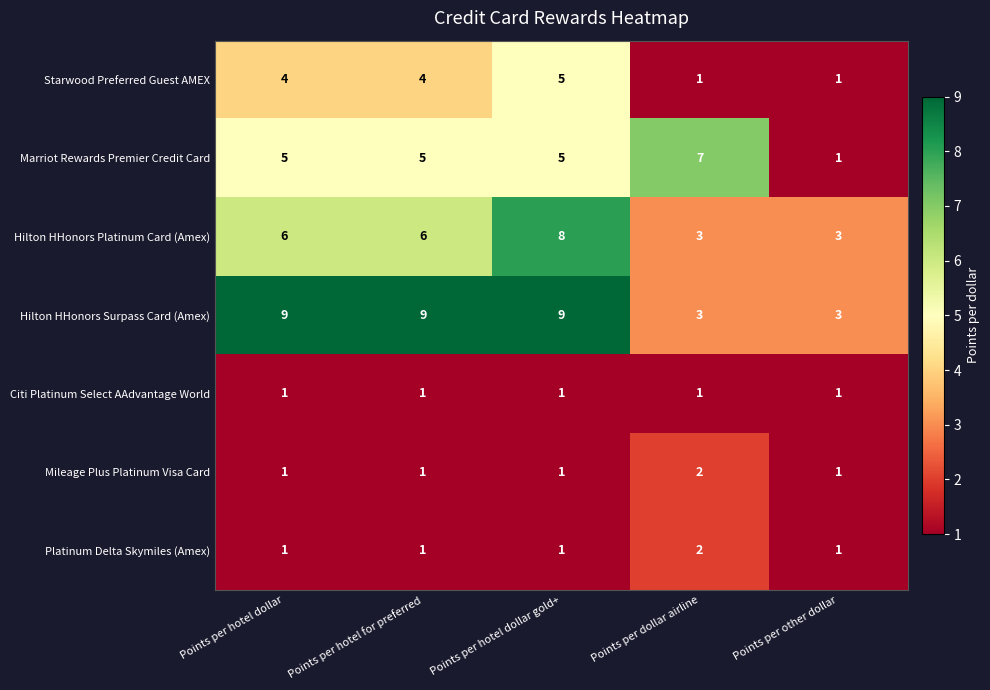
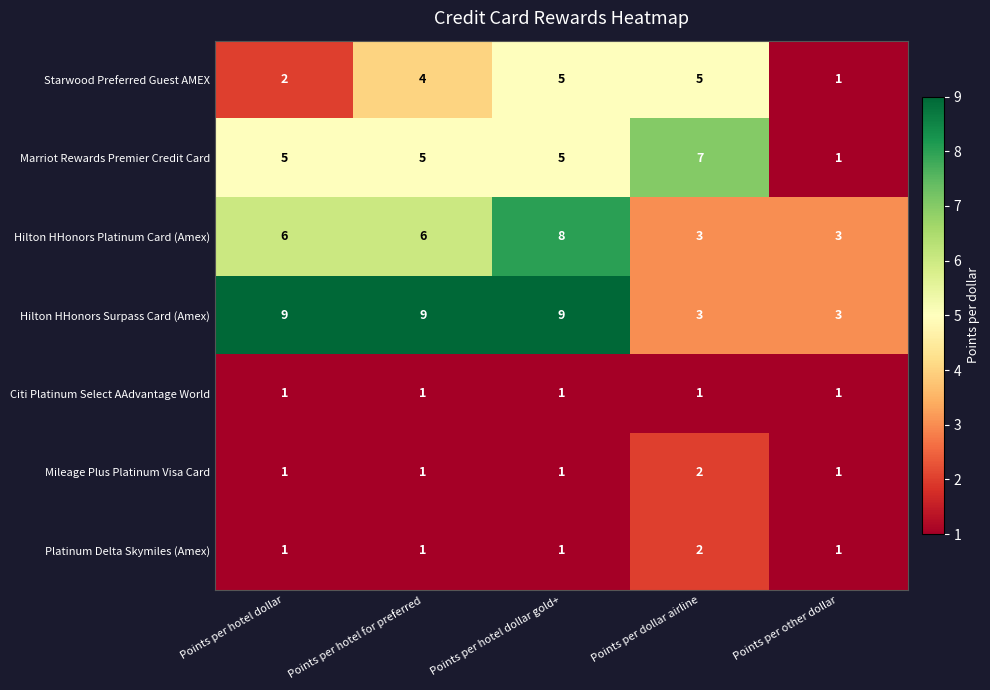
Starwood Preferred Guest AMEX, Points per hotel dollar: 4 -> 2
Starwood Preferred Guest AMEX, Points per dollar airline: 1 -> 5
